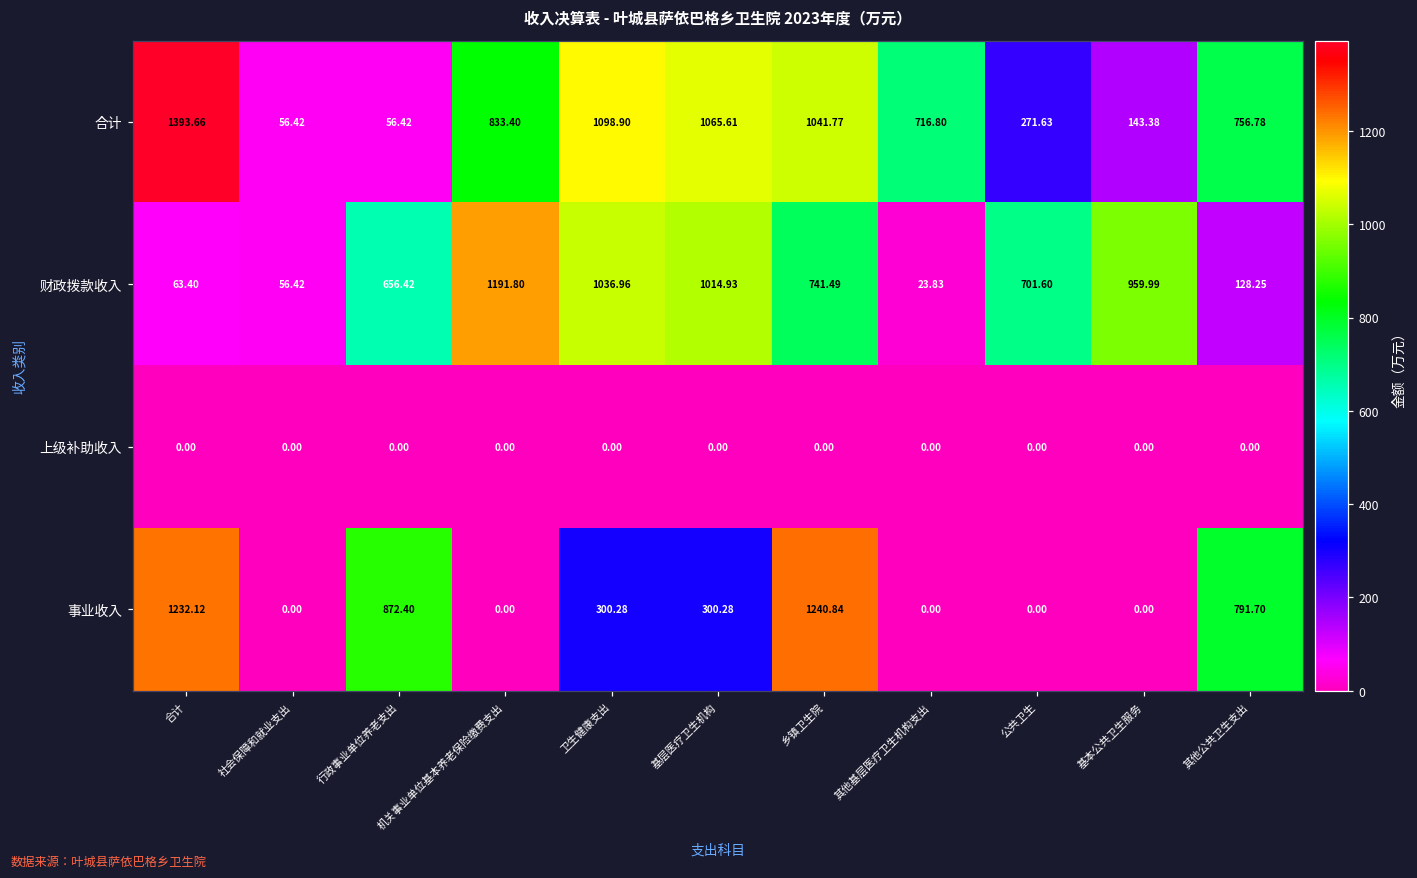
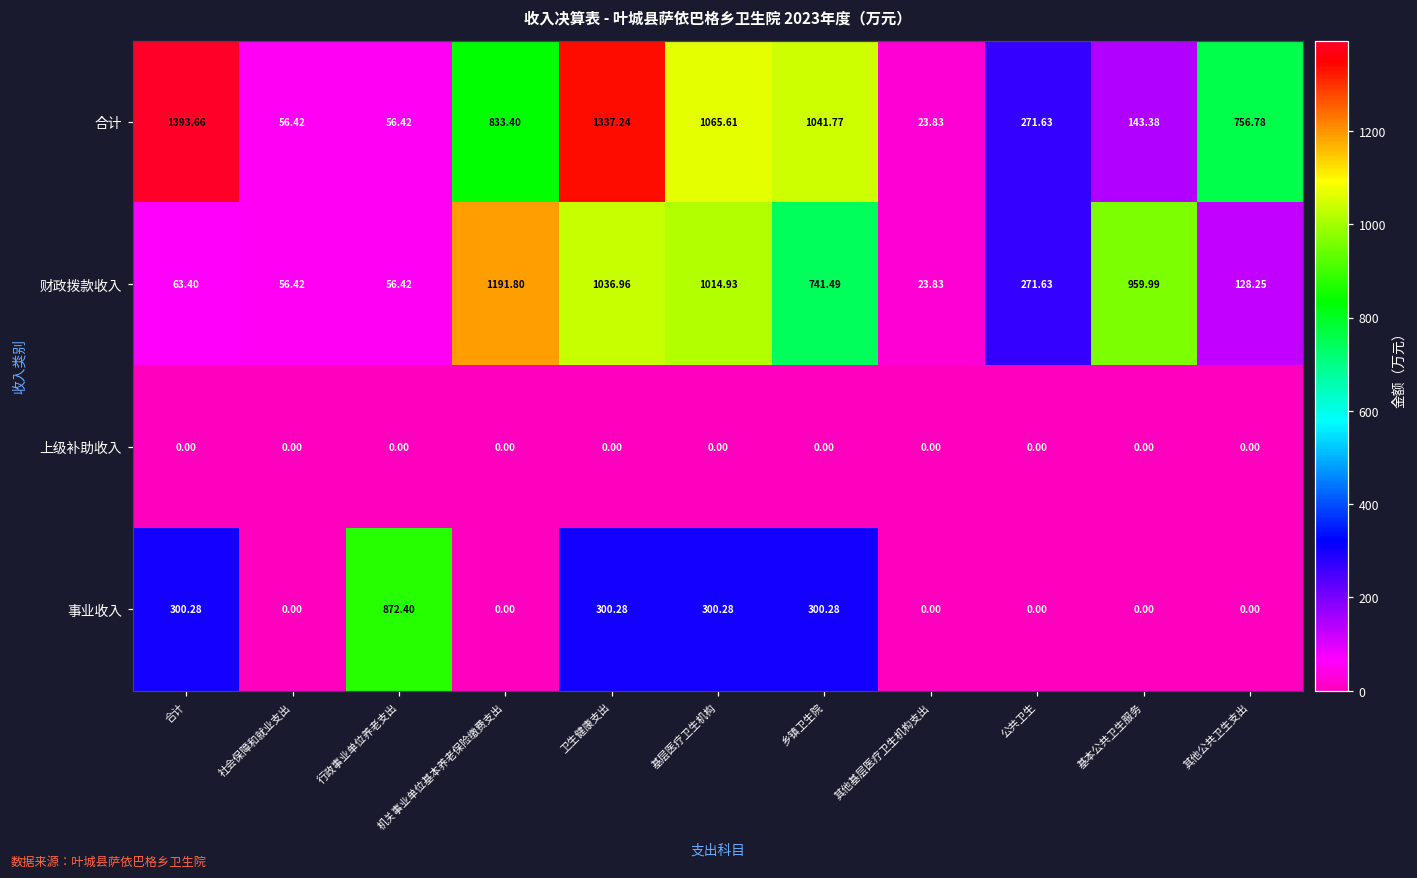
合计, 卫生健康支出: 1098.90 -> 1337.24
合计, 其他基层医疗卫生机构支出: 716.80 -> 23.83
财政拨款收入, 行政事业单位养老支出: 656.42 -> 56.42
财政拨款收入, 公共卫生: 701.60 -> 271.63
事业收入, 合计: 1232.12 -> 300.28
事业收入, 乡镇卫生院: 1240.84 -> 300.28
事业收入, 其他公共卫生支出: 791.70 -> 0.00
